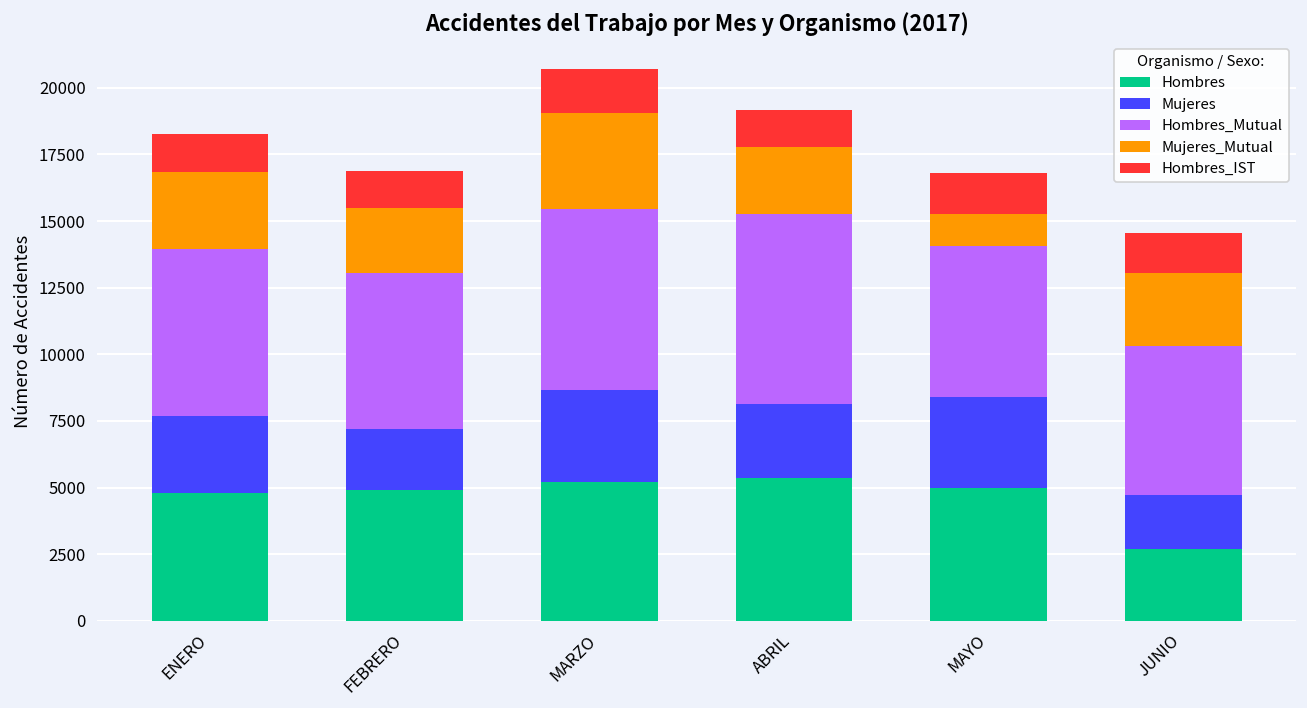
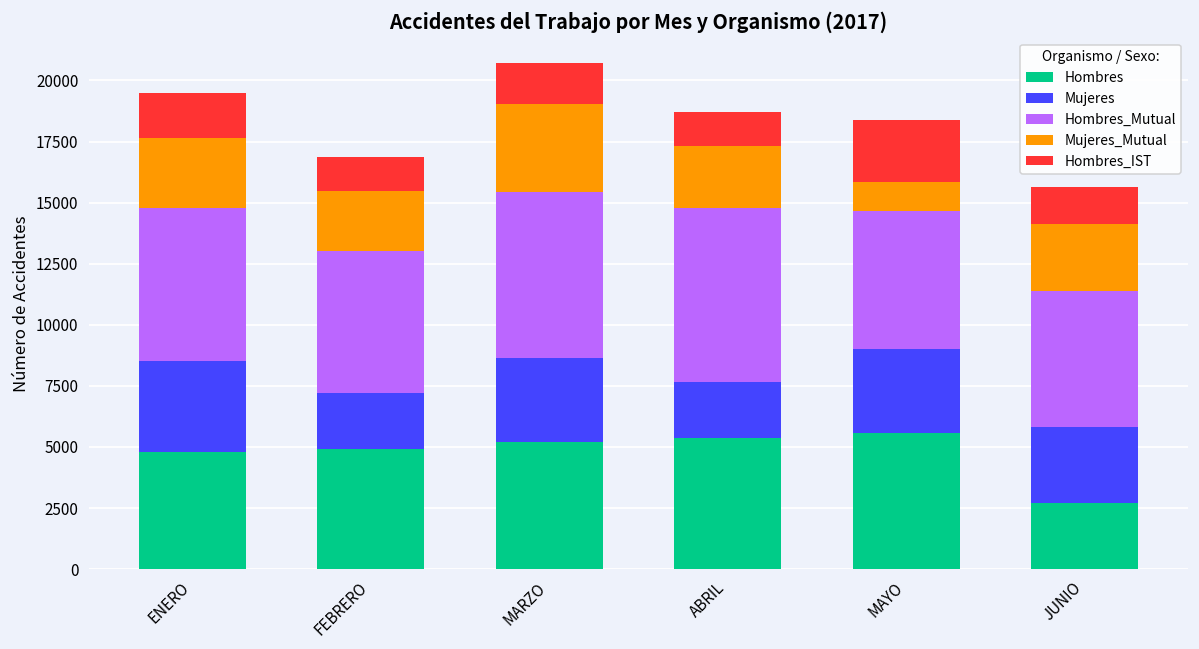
Mujeres, ENERO: 2900 -> 3700
Hombres_IST, ENERO: 1400 -> 1900
Mujeres, ABRIL: 2800 -> 2300
Hombres, MAYO: 5000 -> 5600
Hombres_IST, MAYO: 1600 -> 2500
Mujeres, JUNIO: 2000 -> 3100
